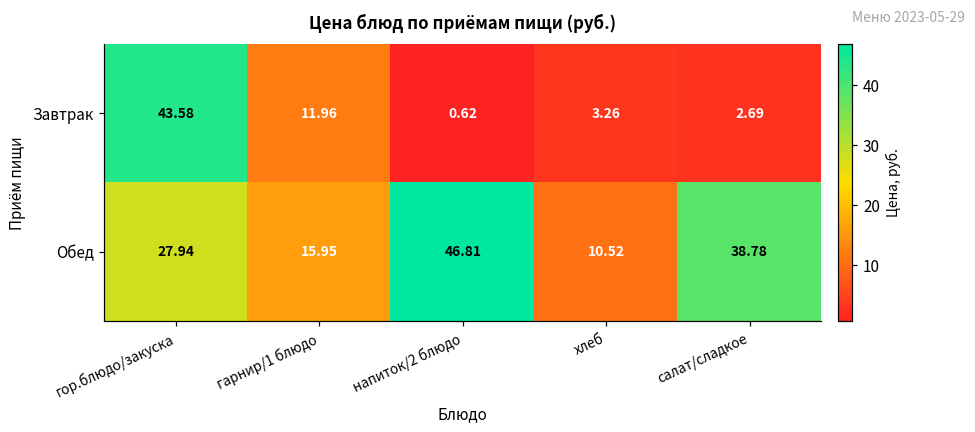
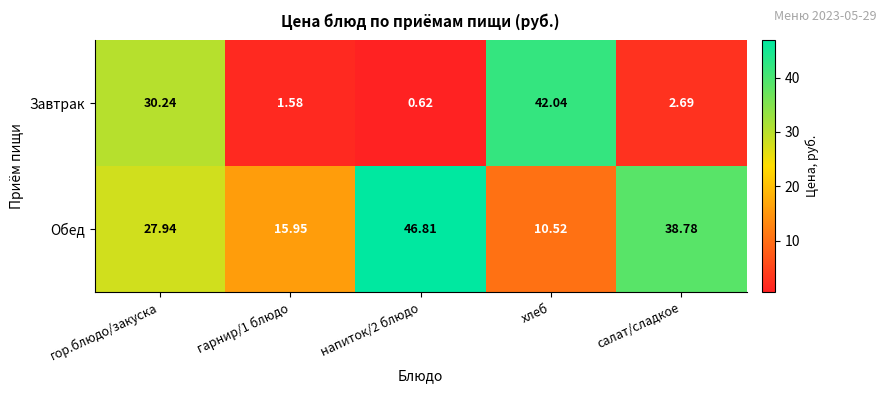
Завтрак, гор.блюдо/закуска: 43.58 -> 30.24
Завтрак, гарнир/1 блюдо: 11.96 -> 1.58
Завтрак, хлеб: 3.26 -> 42.04
